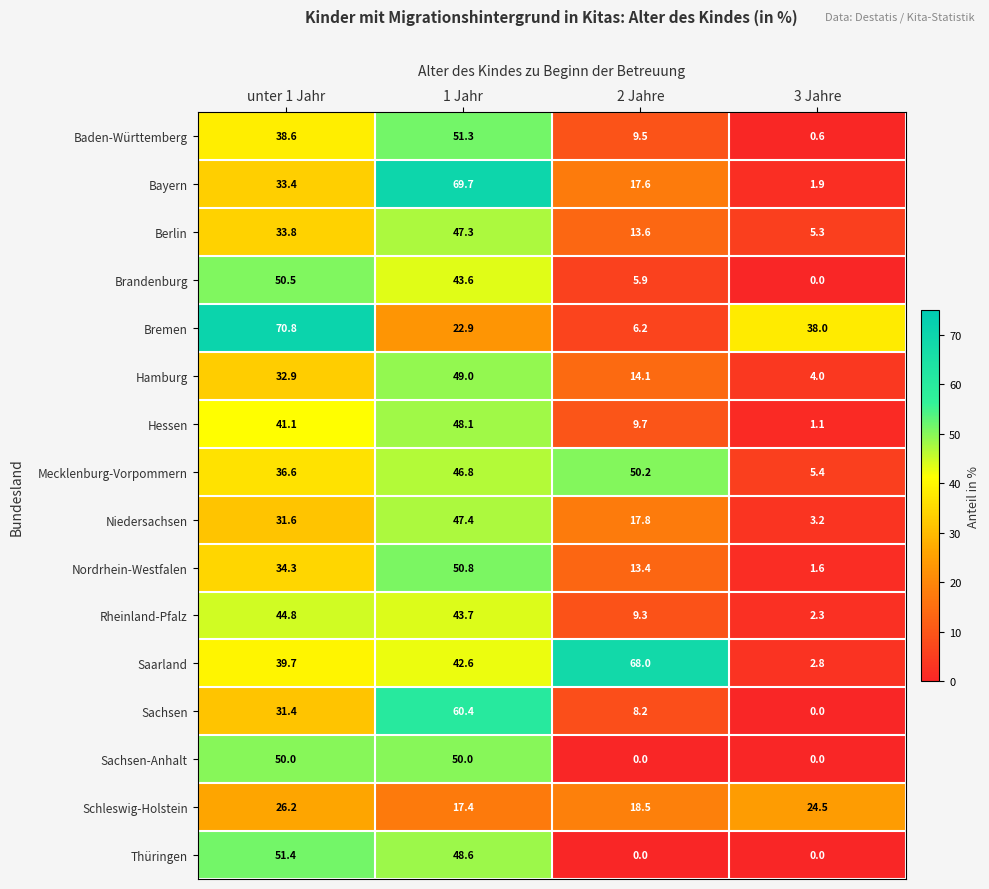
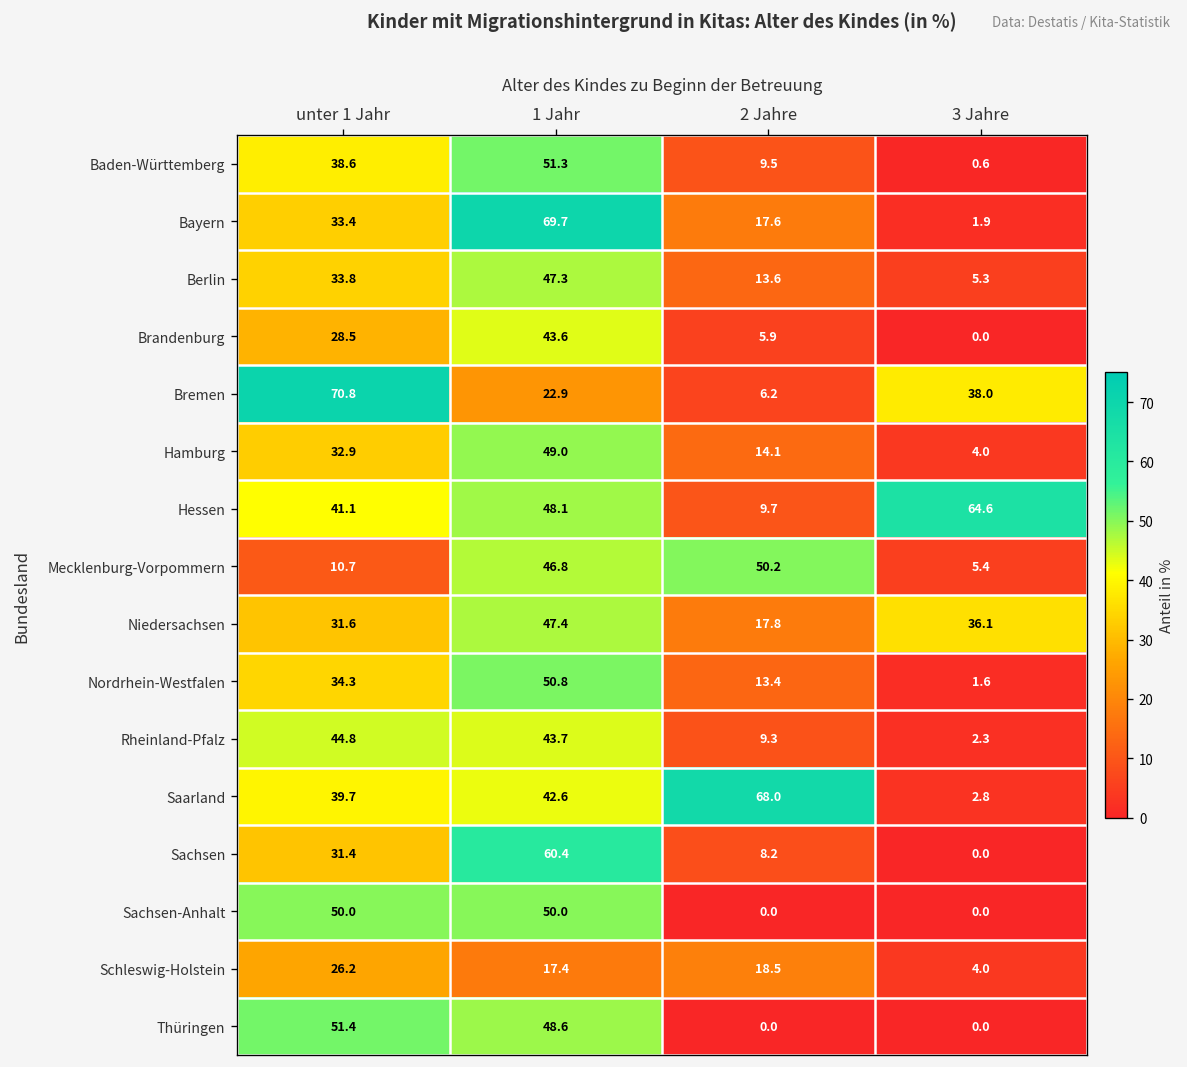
Brandenburg, unter 1 Jahr: 50.5 -> 28.5
Hessen, 3 Jahre: 1.1 -> 64.6
Mecklenburg-Vorpommern, unter 1 Jahr: 36.6 -> 10.7
Niedersachsen, 3 Jahre: 3.2 -> 36.1
Schleswig-Holstein, 3 Jahre: 24.5 -> 4.0
